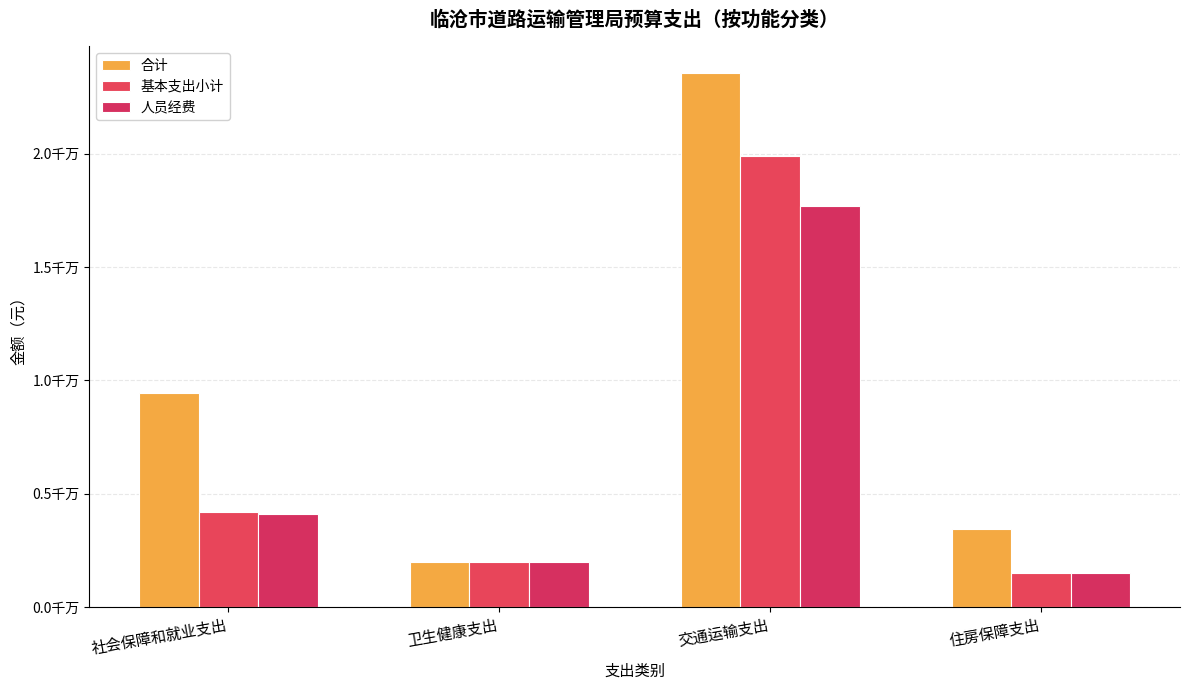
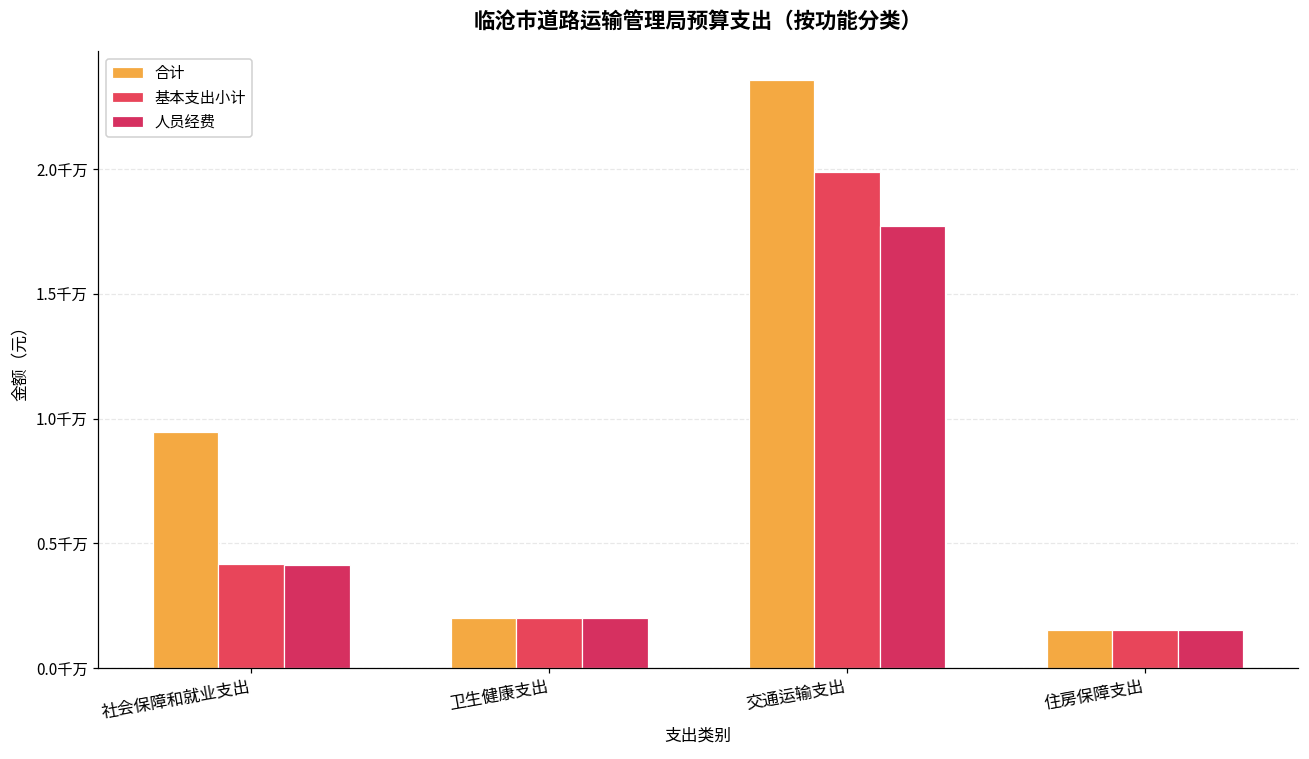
合计, 住房保障支出: 0.34千万 -> 0.15千万
